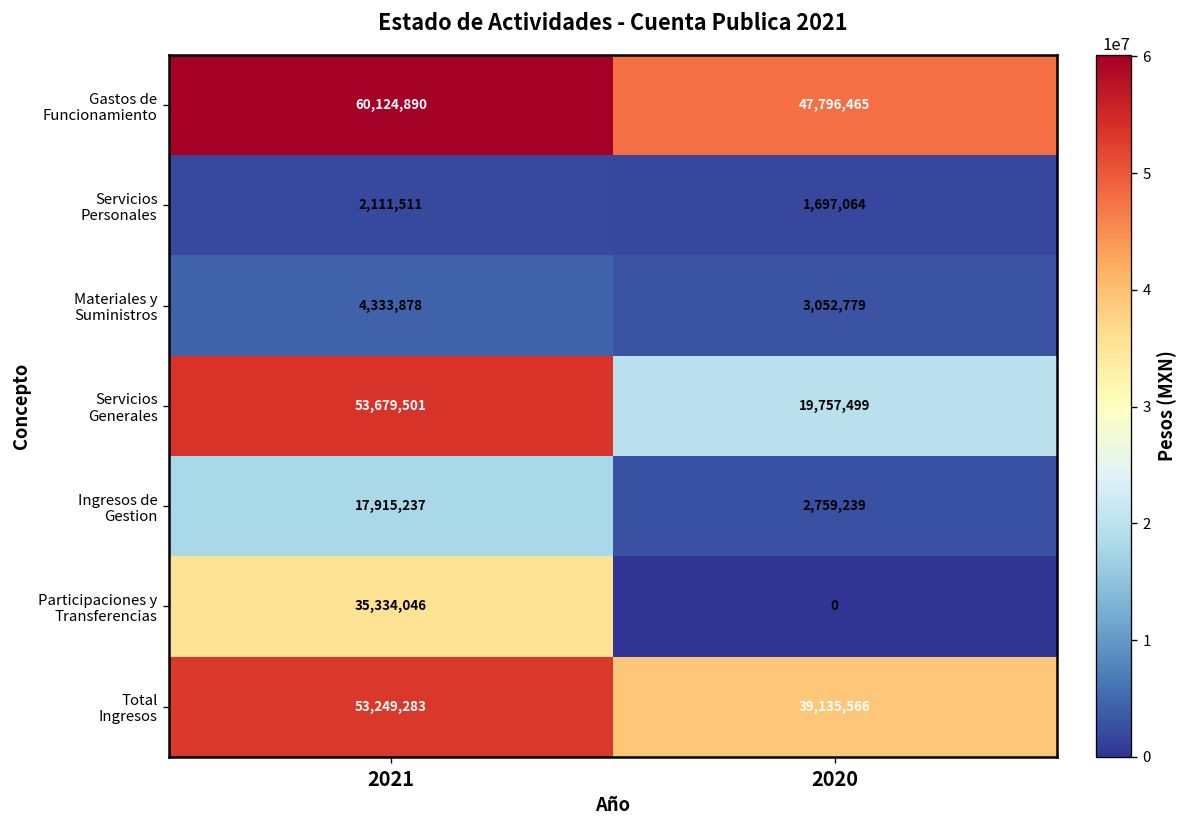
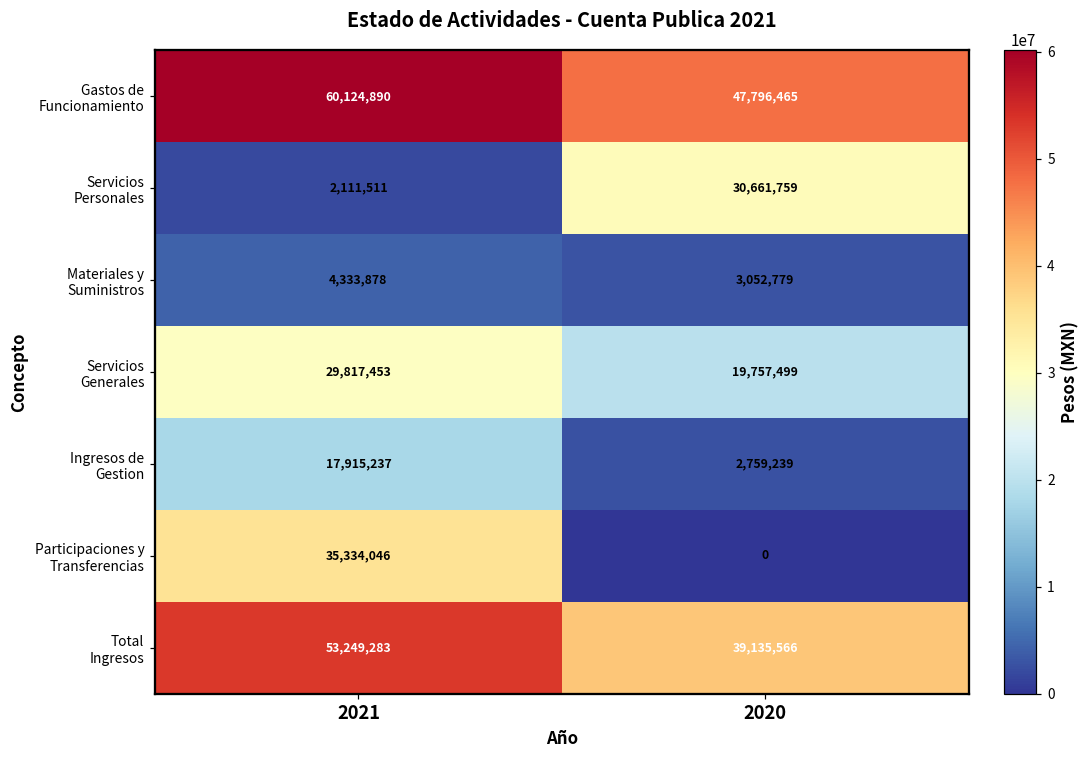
Servicios Personales, 2020: 1,697,064 -> 30,661,759
Servicios Generales, 2021: 53,679,501 -> 29,817,453
